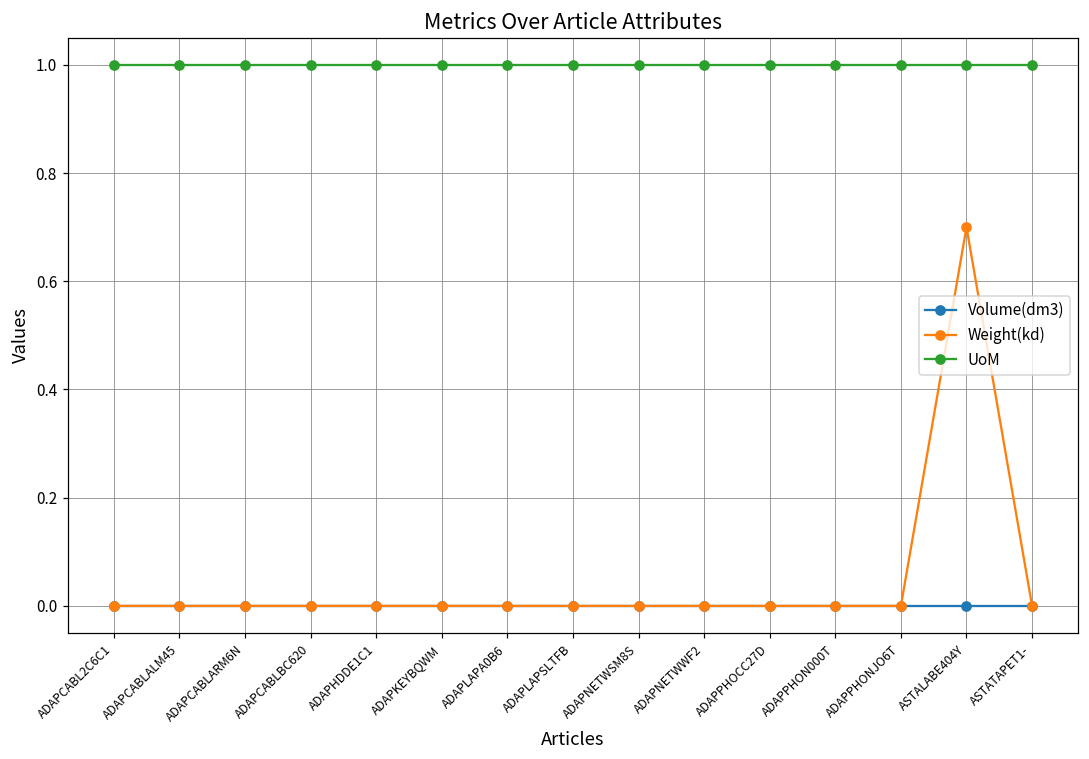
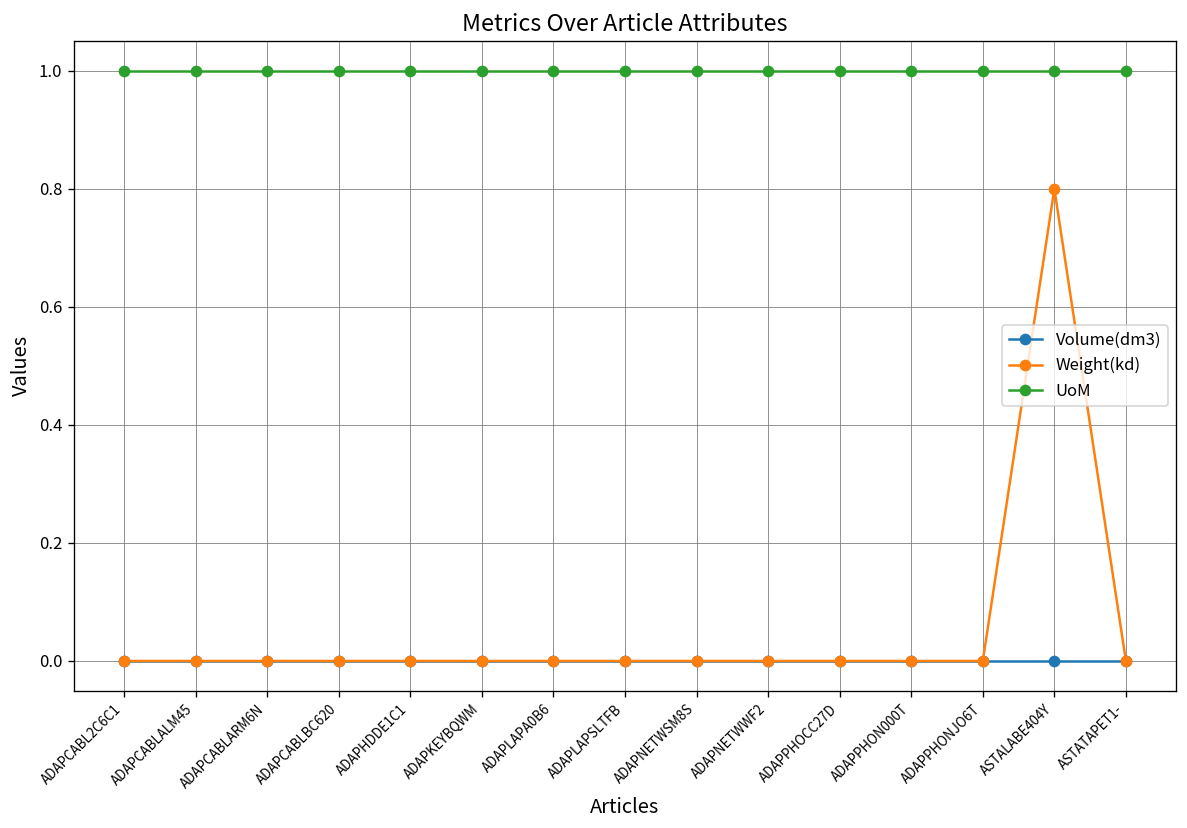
Weight(kd), ASTALABE404Y: 0.7 -> 0.8
